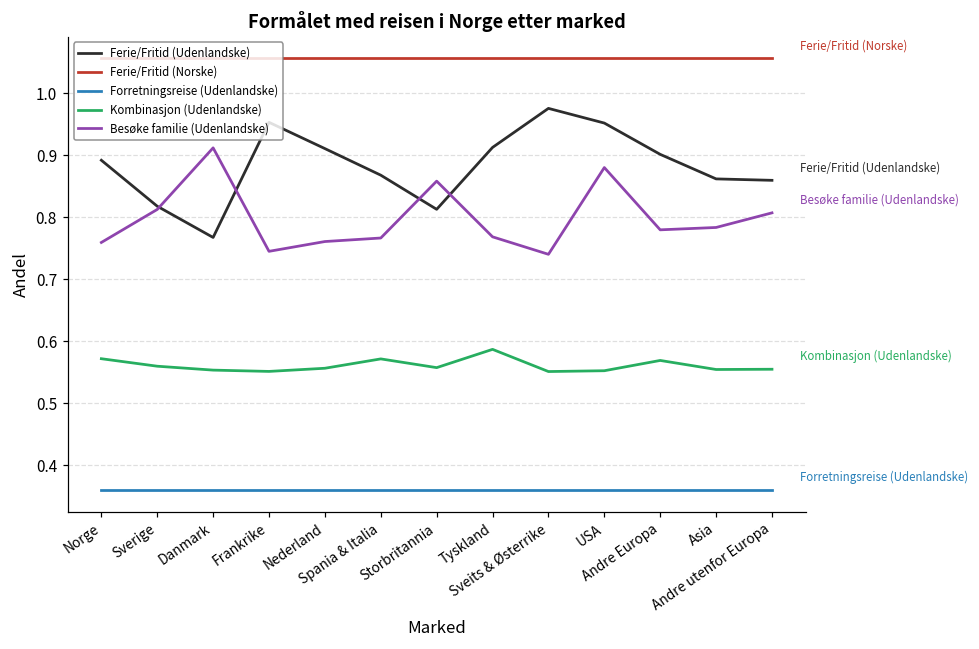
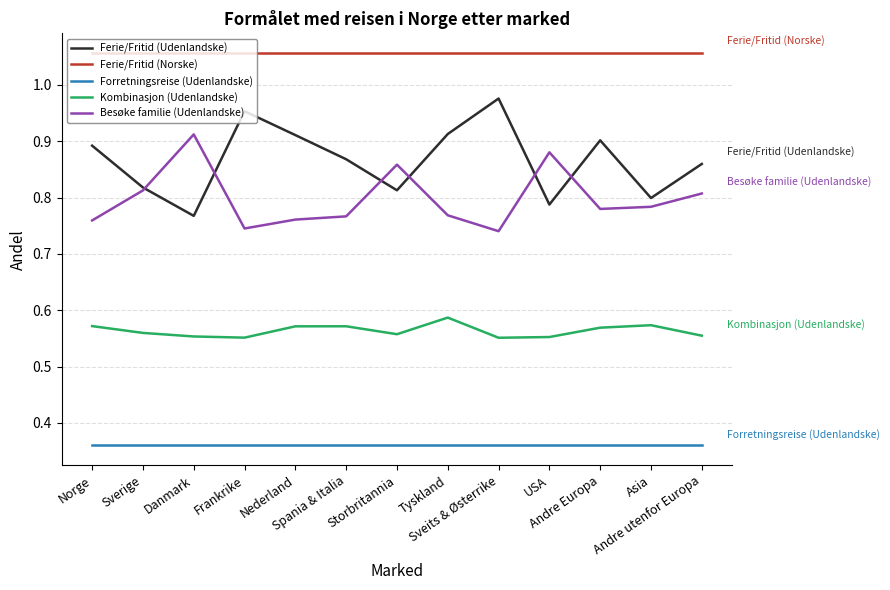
Kombinasjon (Udenlandske), Nederland: 0.56 -> 0.57
Ferie/Fritid (Udenlandske), USA: 0.95 -> 0.79
Ferie/Fritid (Udenlandske), Asia: 0.86 -> 0.80
Kombinasjon (Udenlandske), Asia: 0.55 -> 0.57
